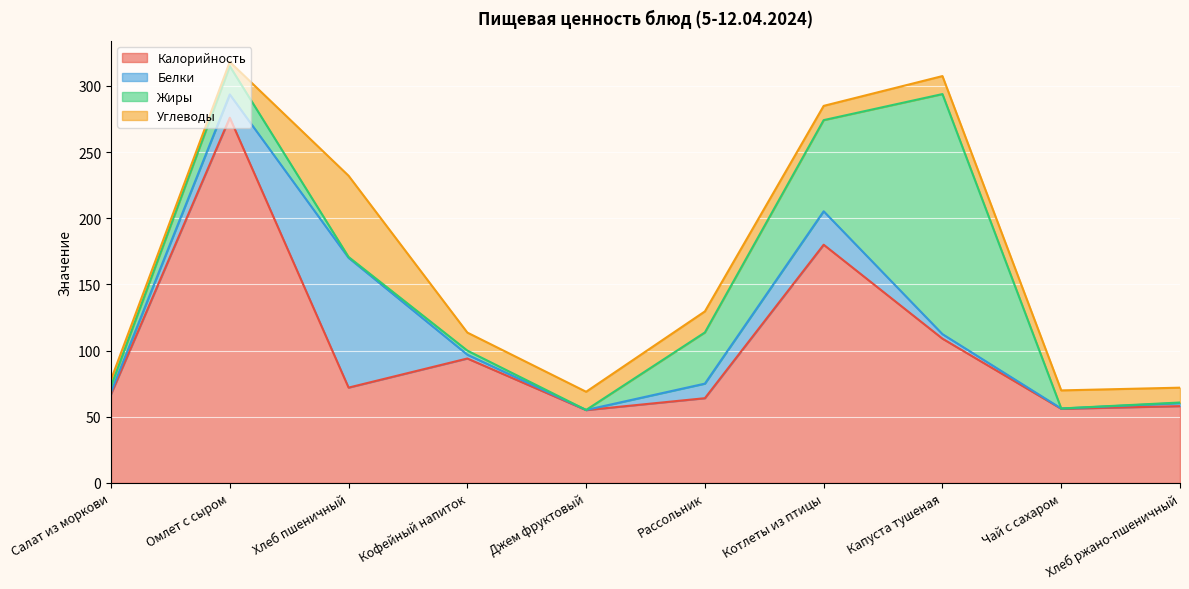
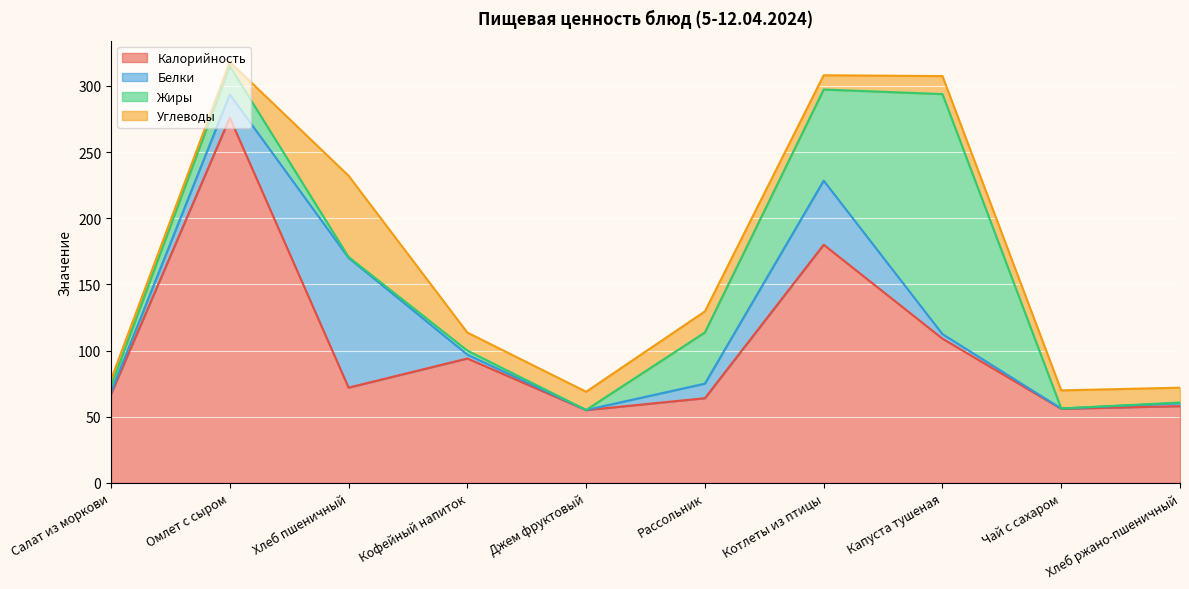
Белки, Котлеты из птицы: 25 -> 48
